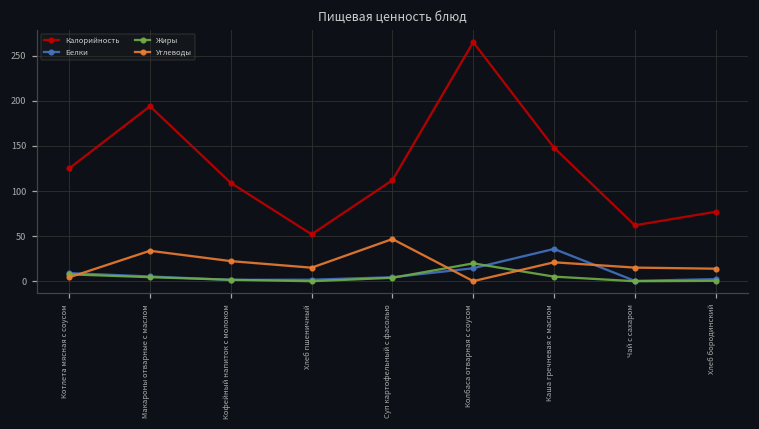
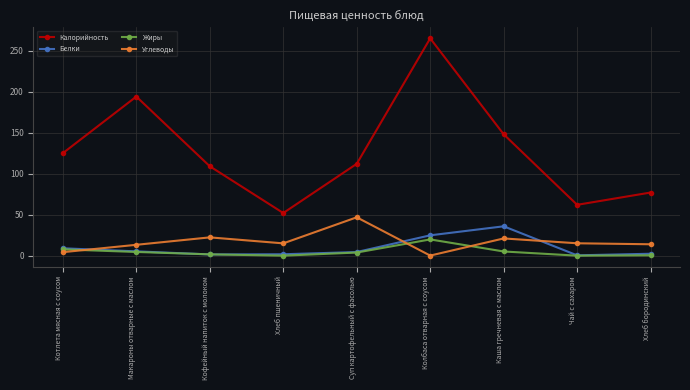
Углеводы, Макароны отварные с маслом: 30 -> 10
Белки, Колбаса отварная с соусом: 10 -> 20
